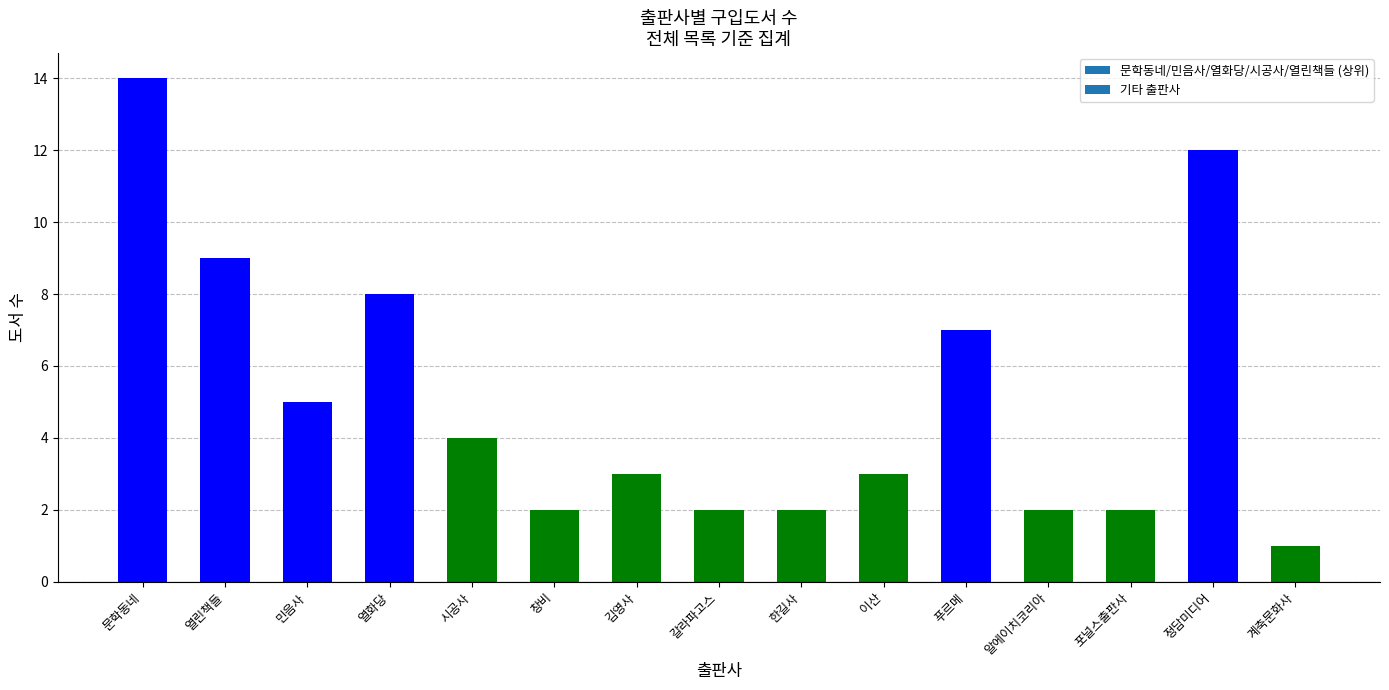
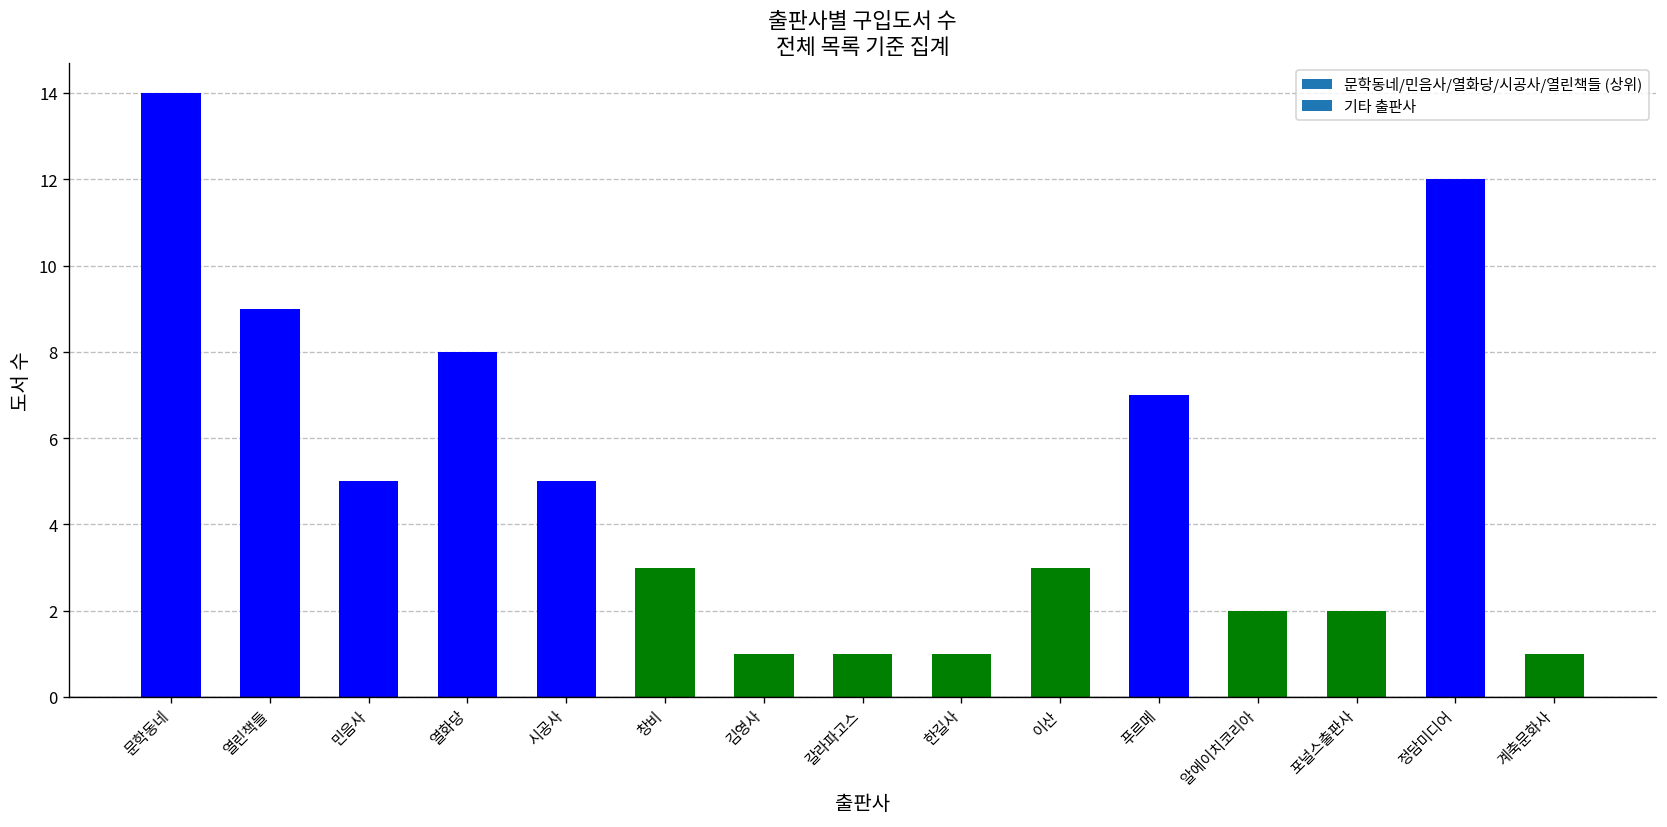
시공사: 4 -> 5
창비: 2 -> 3
김영사: 3 -> 1
갈라파고스: 2 -> 1
한길사: 2 -> 1
